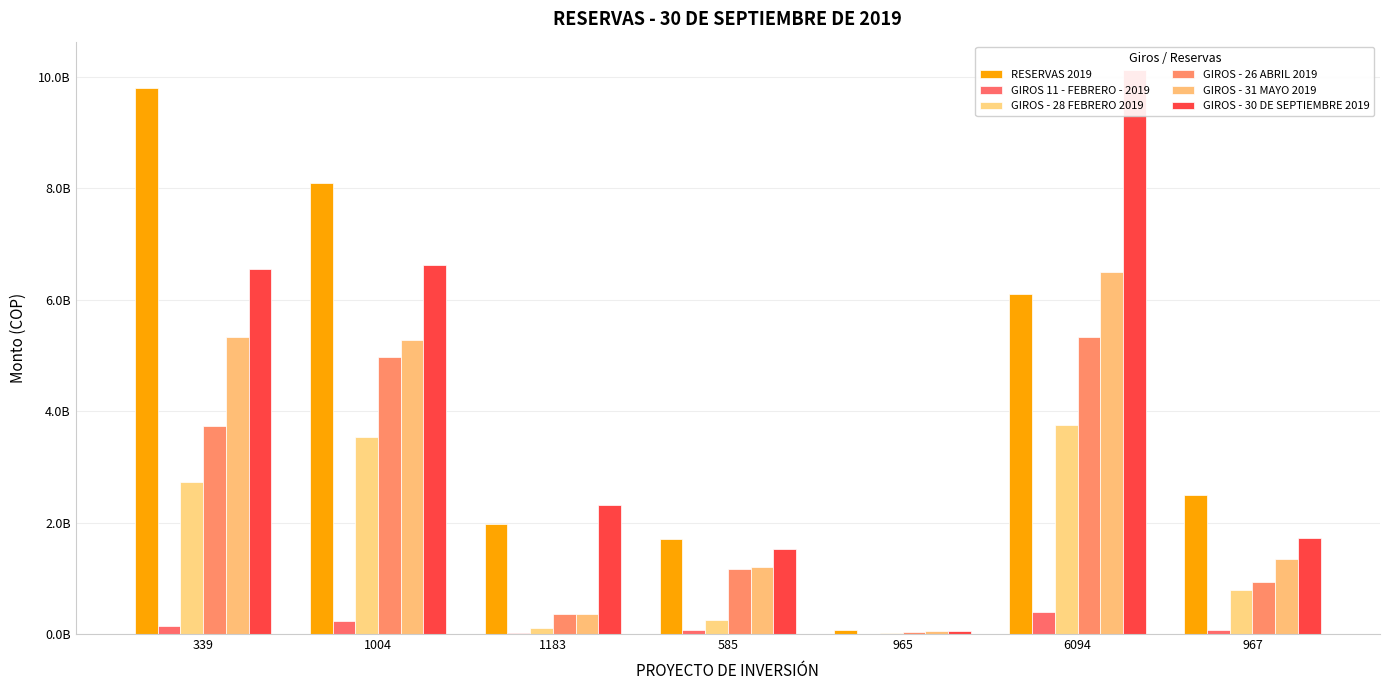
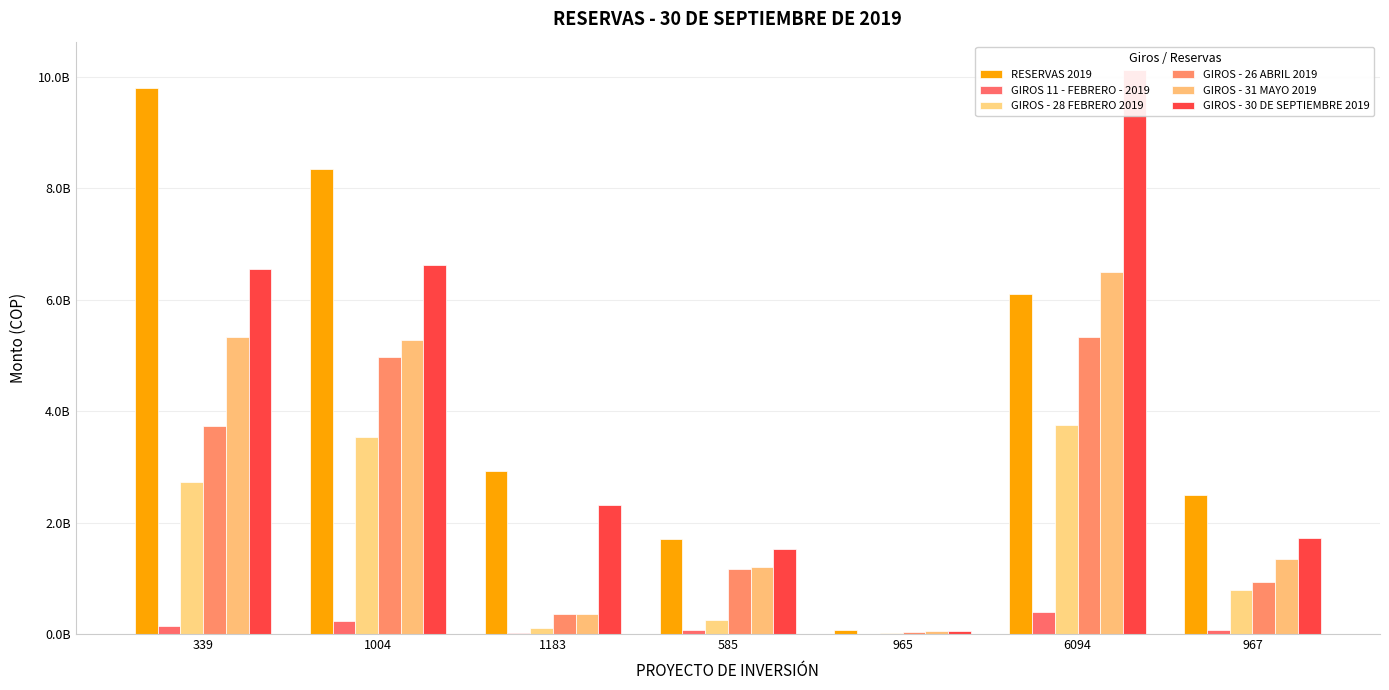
RESERVAS 2019, 1004: 8100000000 -> 8300000000
RESERVAS 2019, 1183: 2000000000 -> 2900000000
